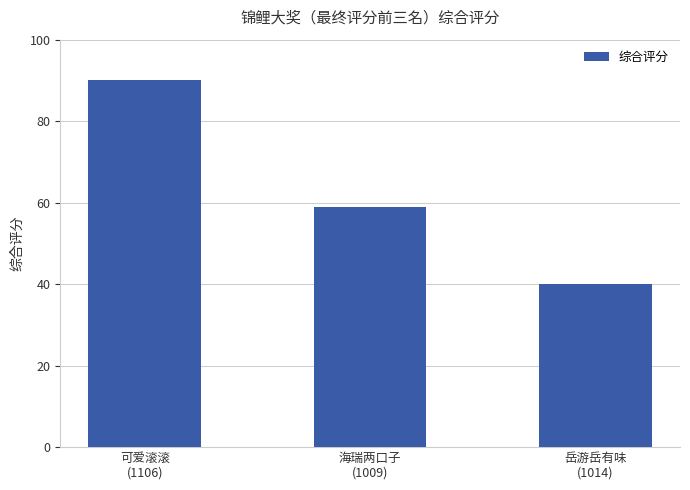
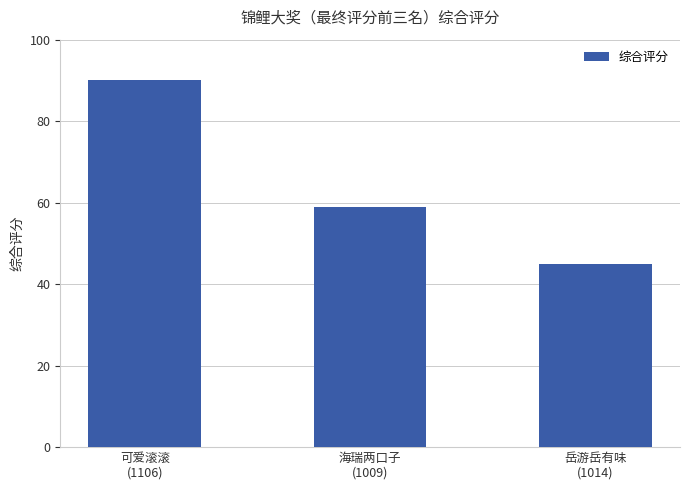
岳游岳有味 (1014): 40 -> 45
